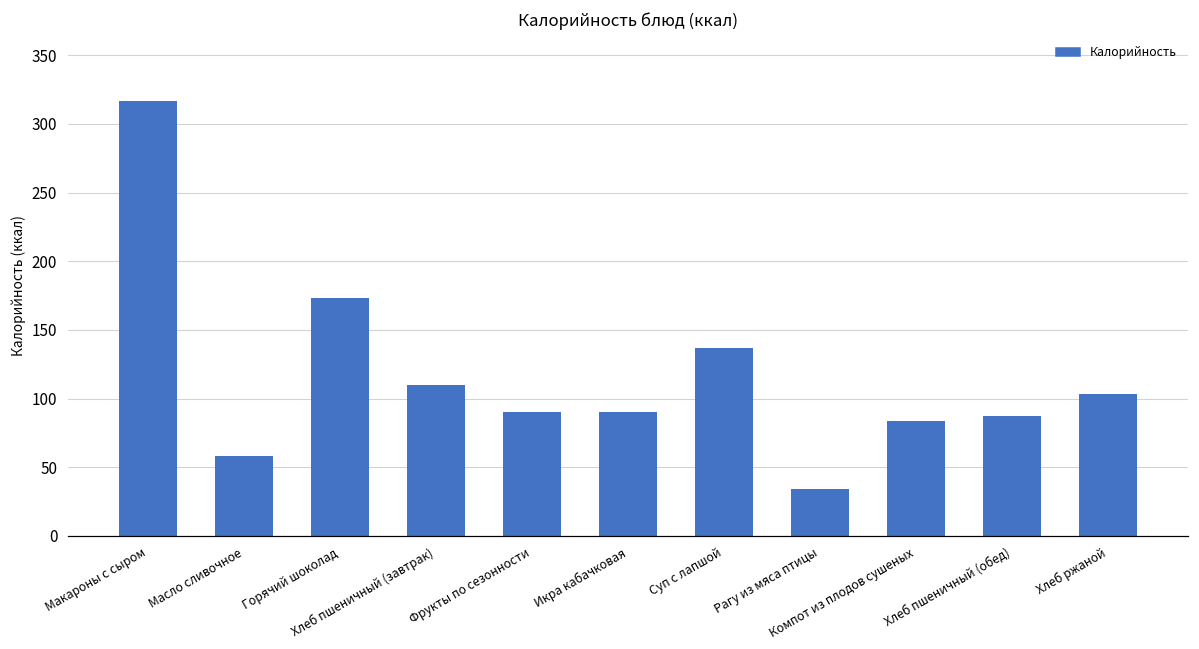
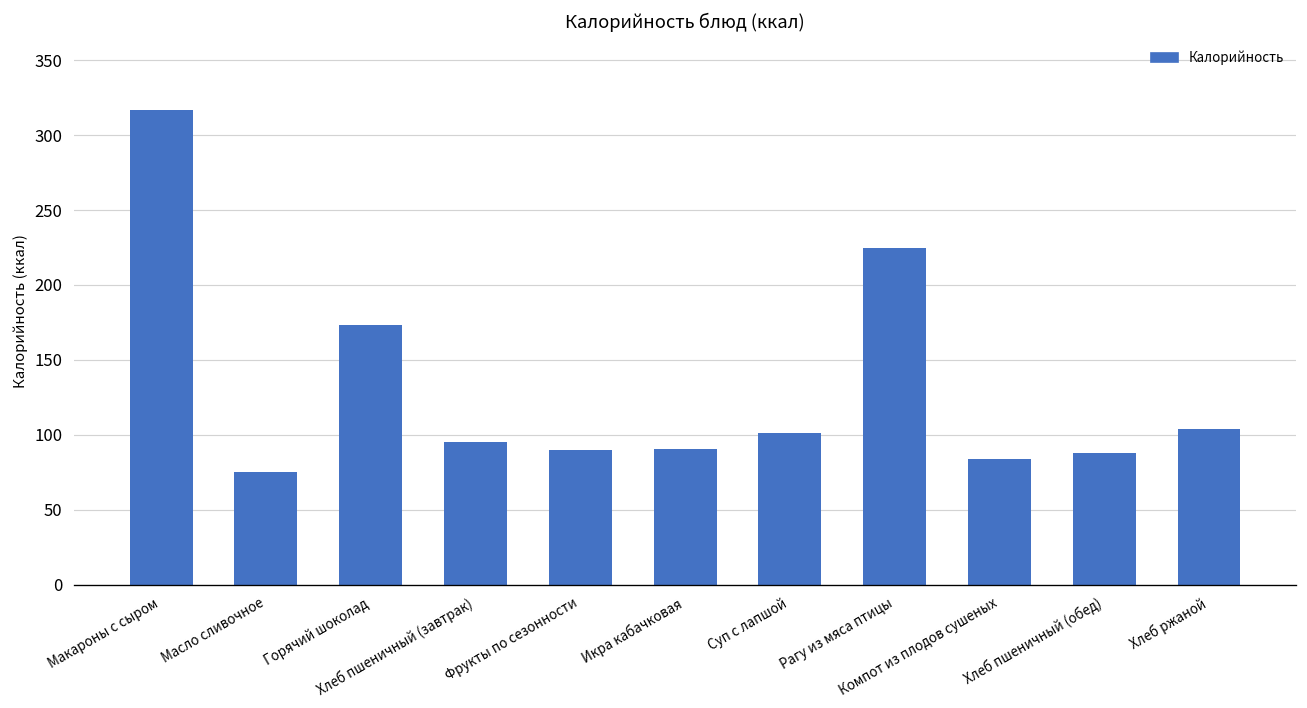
Масло сливочное: 58 -> 75
Хлеб пшеничный (завтрак): 110 -> 95
Суп с лапшой: 137 -> 101
Рагу из мяса птицы: 34 -> 224
